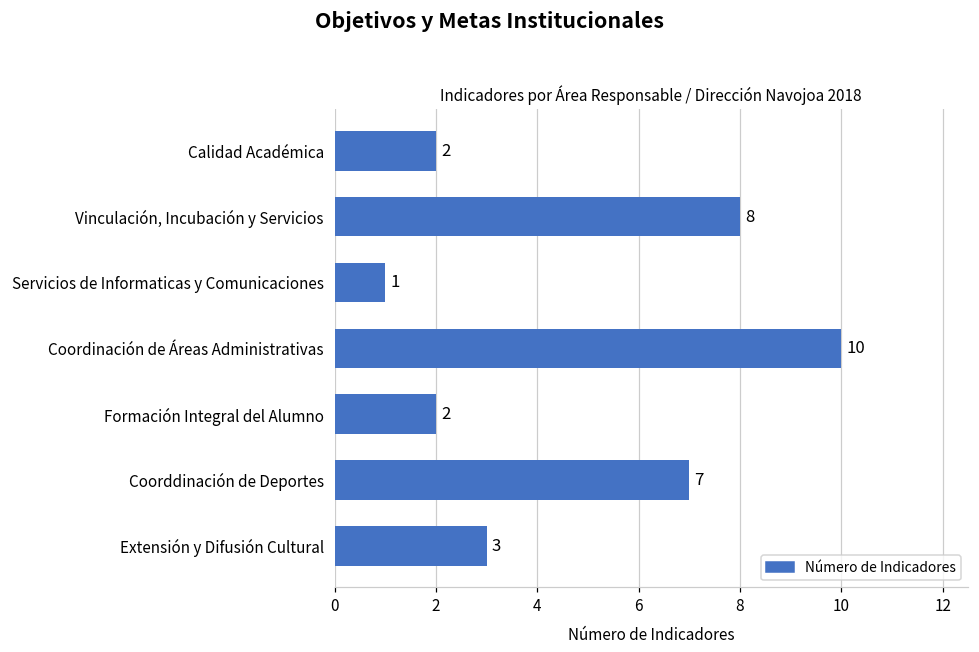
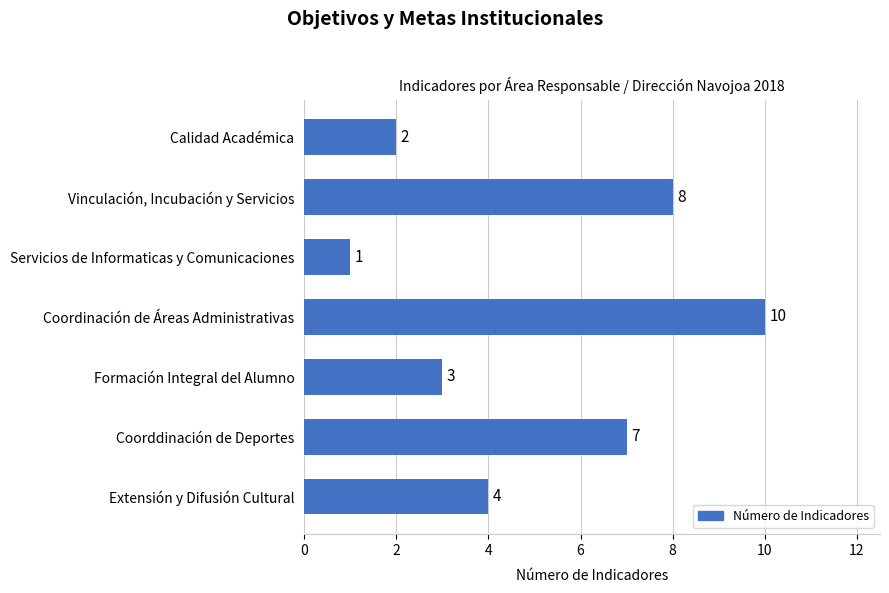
Formación Integral del Alumno: 2 -> 3
Extensión y Difusión Cultural: 3 -> 4
